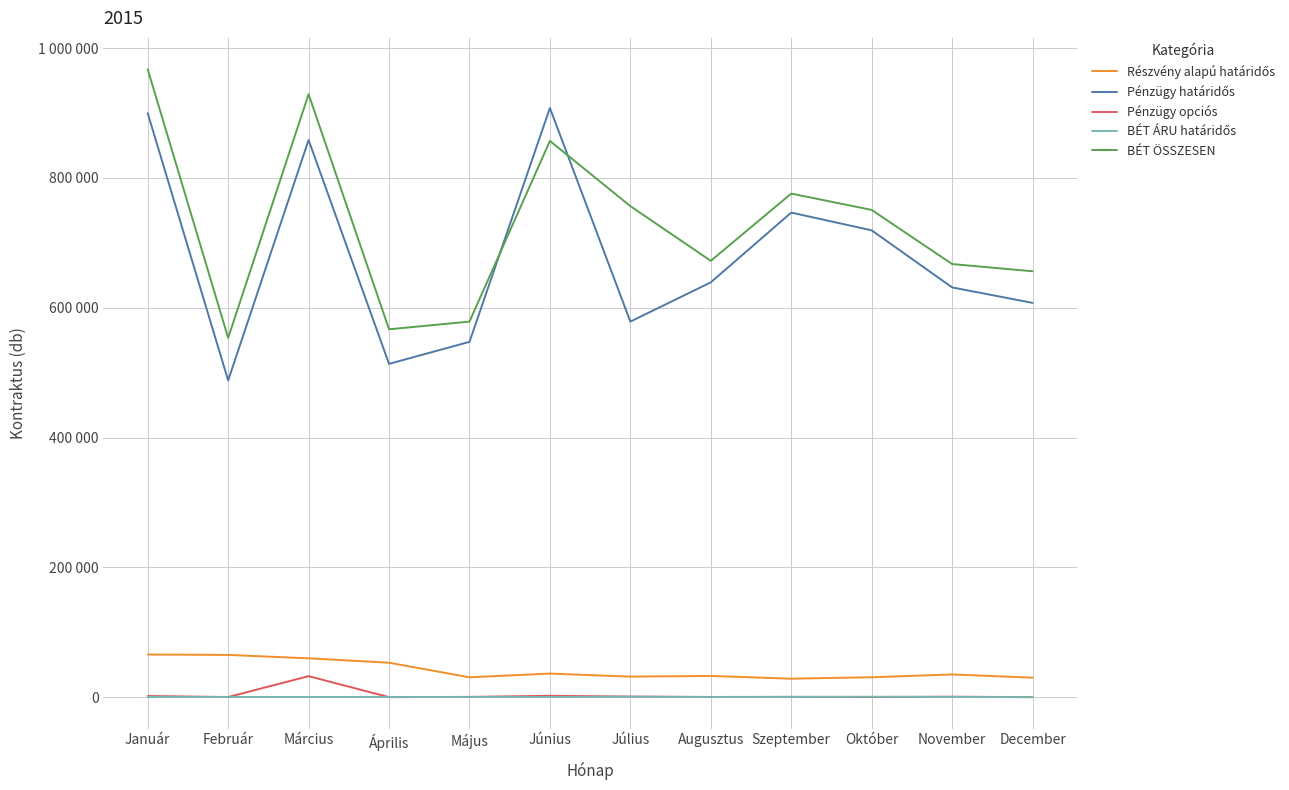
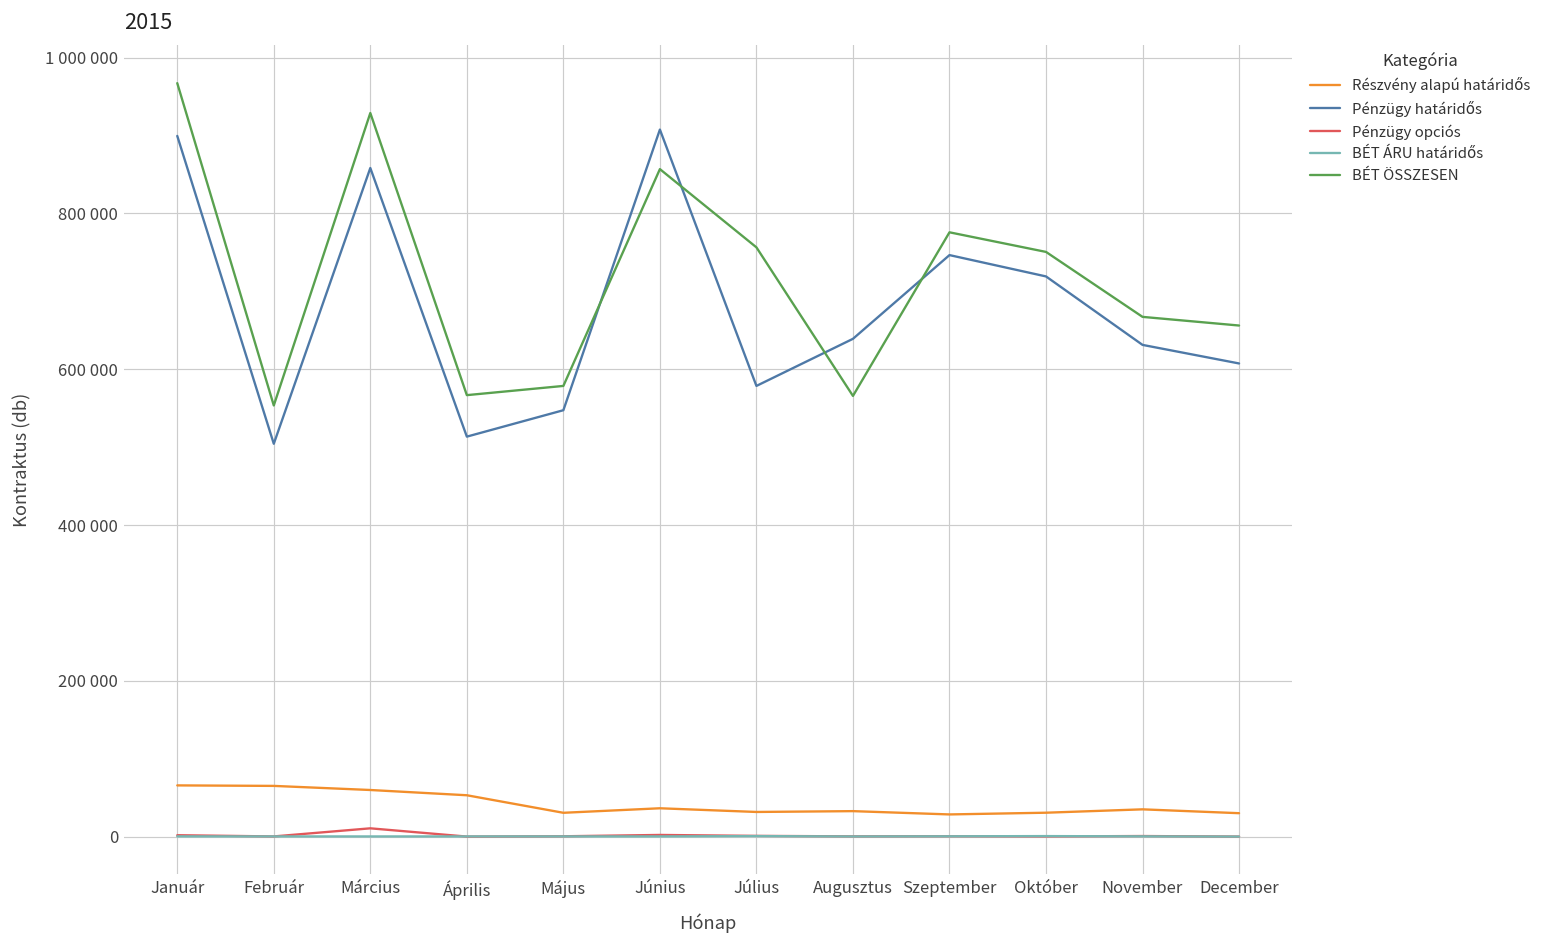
Pénzügy határidős, Február: 490000 -> 500000
Pénzügy opciós, Március: 30000 -> 10000
BÉT ÖSSZESEN, Augusztus: 670000 -> 570000
